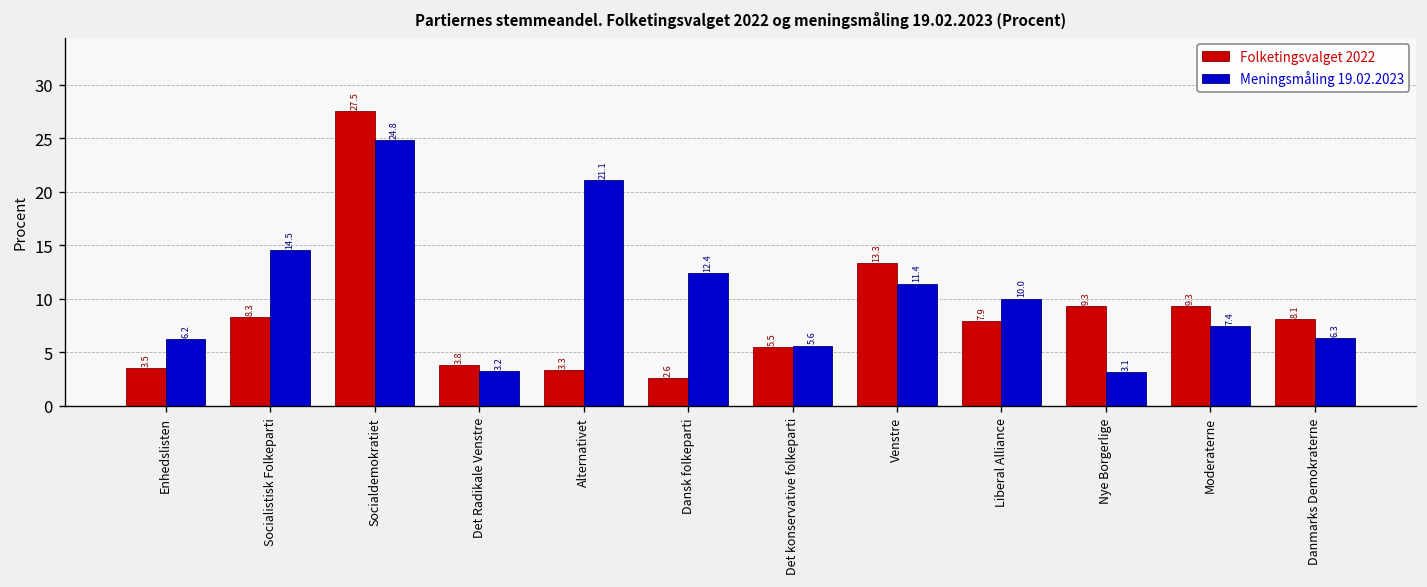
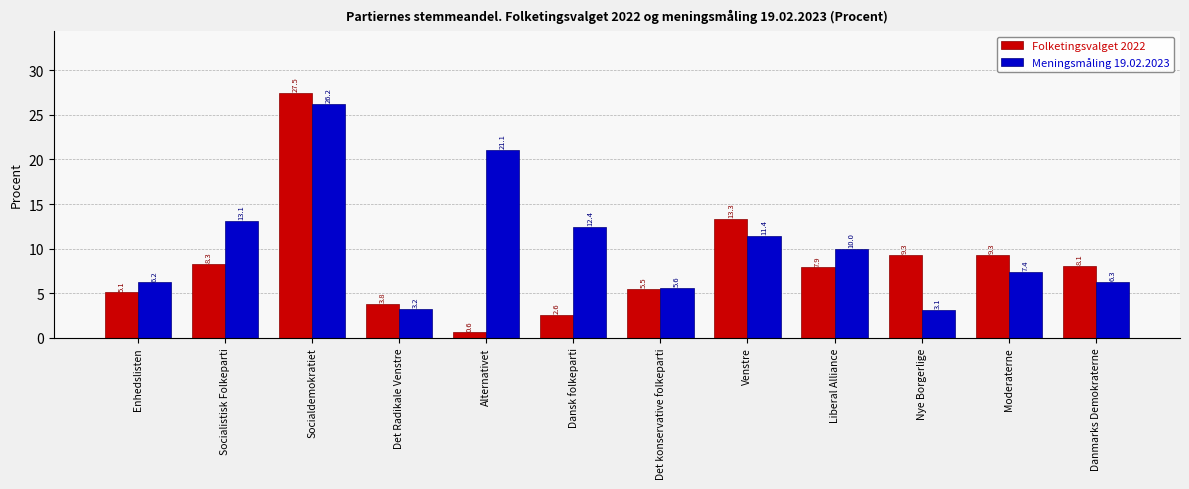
Folketingsvalget 2022, Enhedslisten: 3.5 -> 5.1
Meningsmåling 19.02.2023, Socialistisk Folkeparti: 14.5 -> 13.1
Meningsmåling 19.02.2023, Socialdemokratiet: 24.8 -> 26.2
Folketingsvalget 2022, Alternativet: 3.3 -> 0.6
